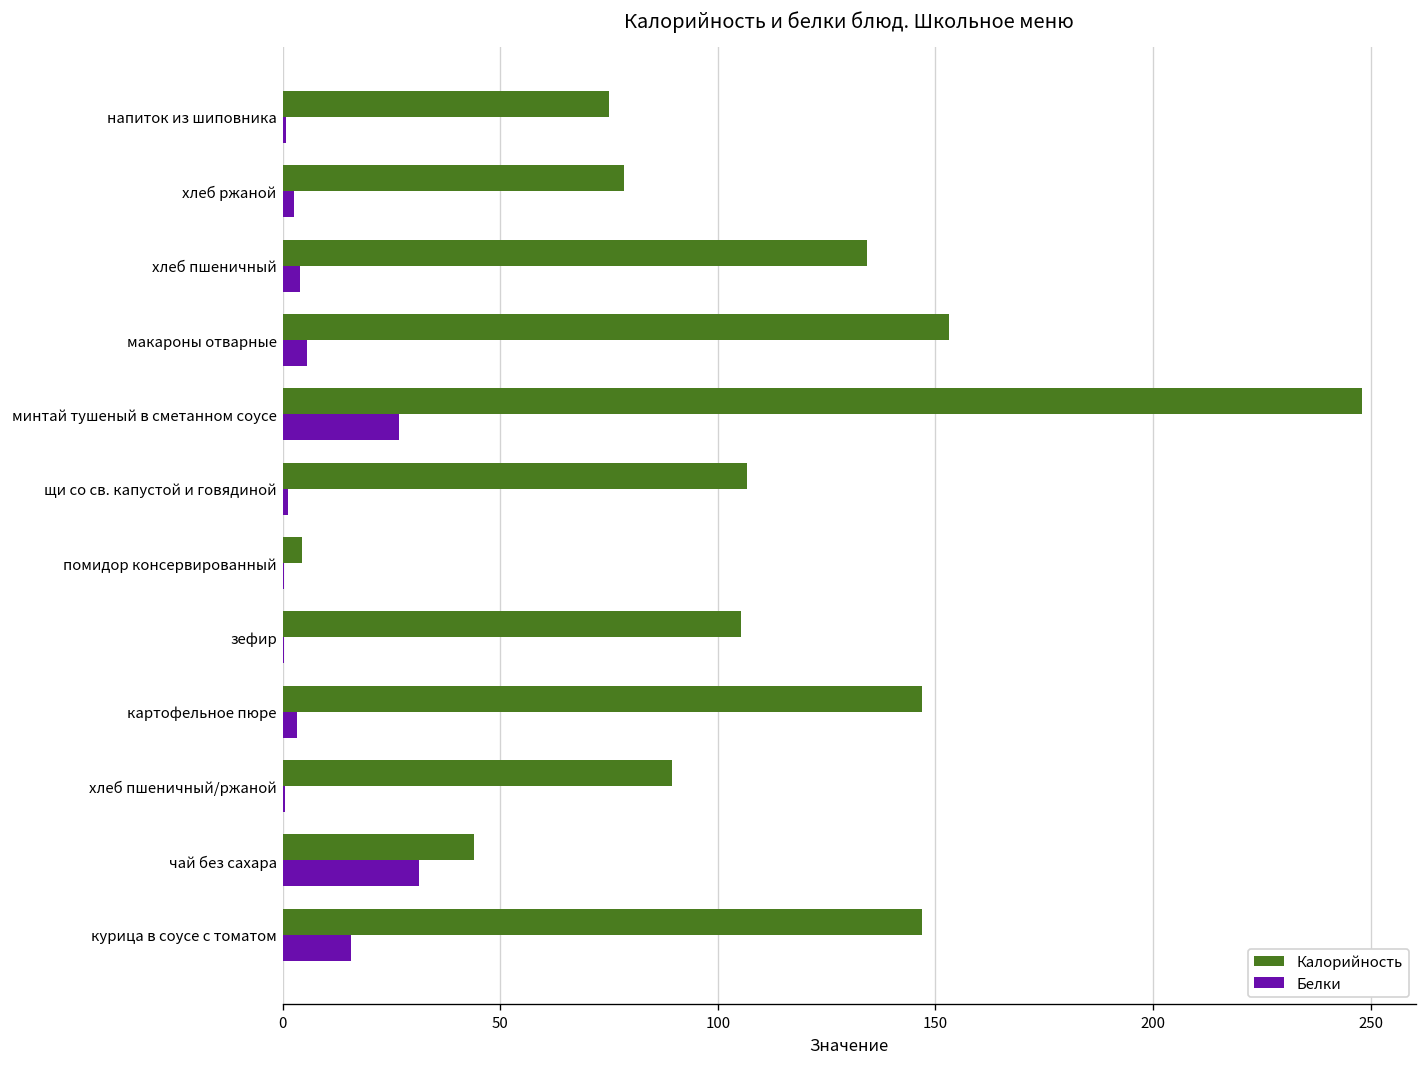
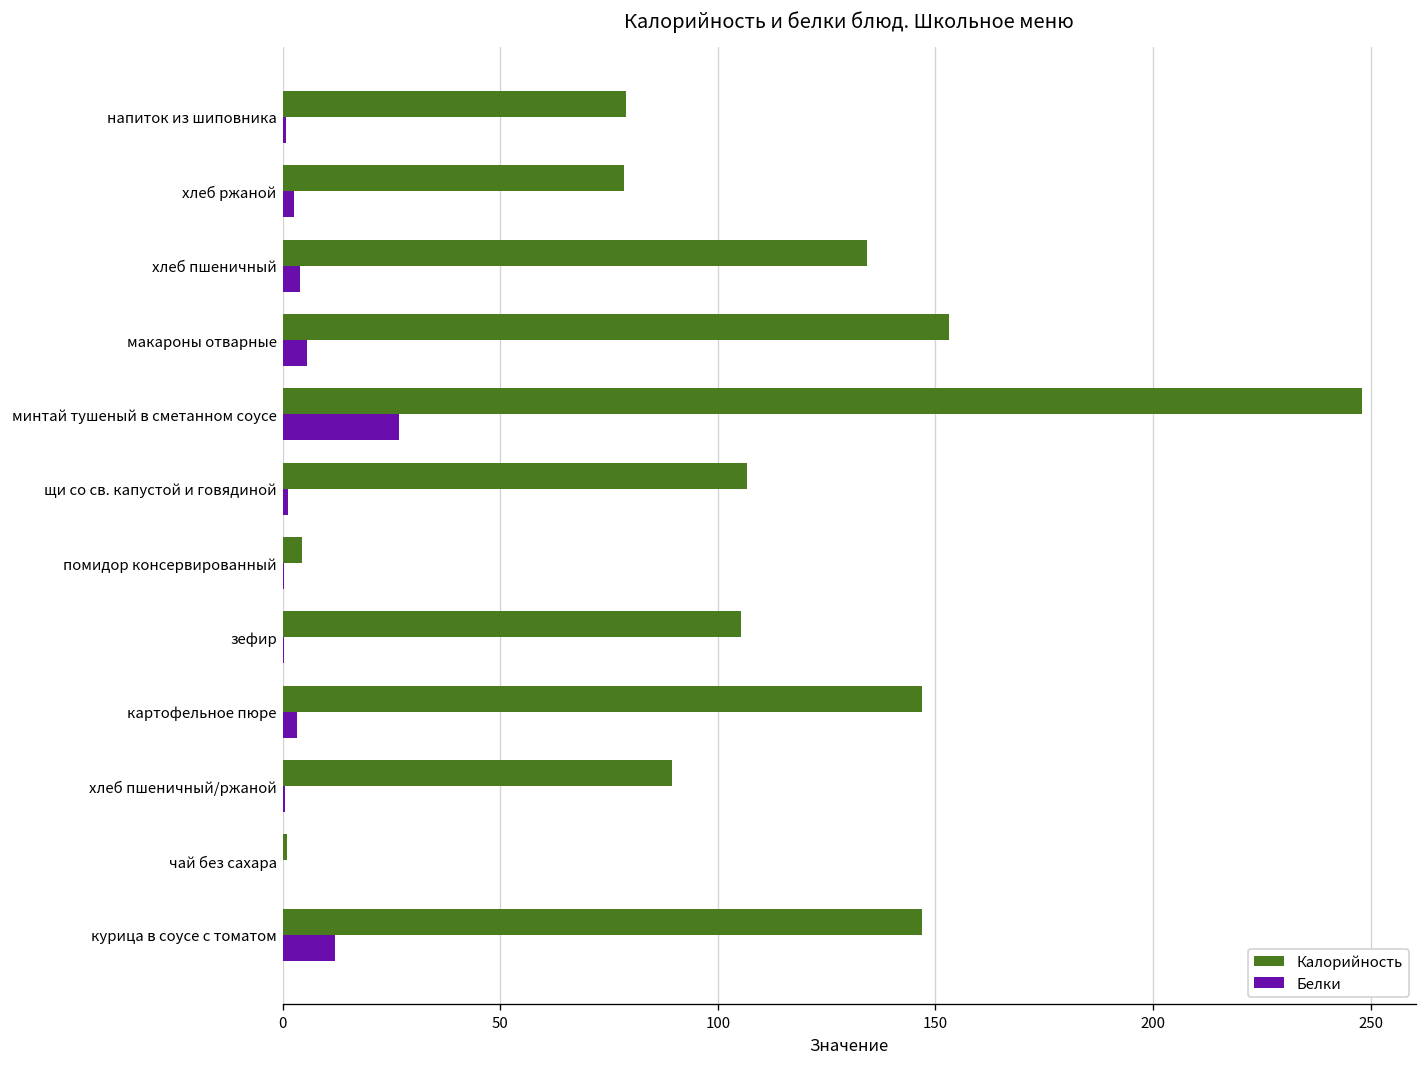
Калорийность, напиток из шиповника: 75 -> 79
Калорийность, чай без сахара: 44 -> 1
Белки, чай без сахара: 31 -> 0
Белки, курица в соусе с томатом: 16 -> 12
